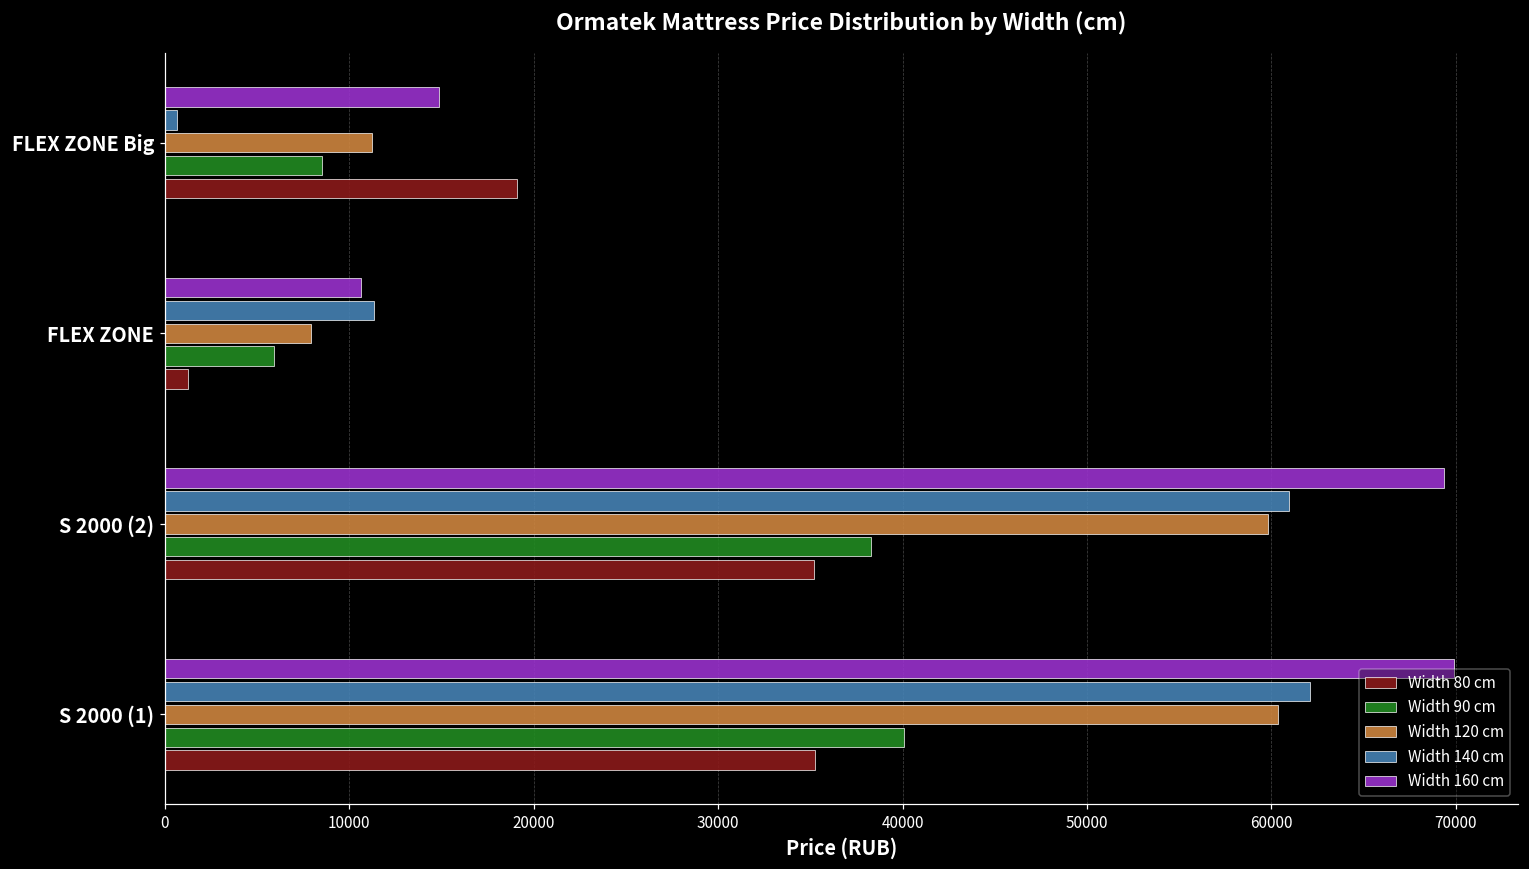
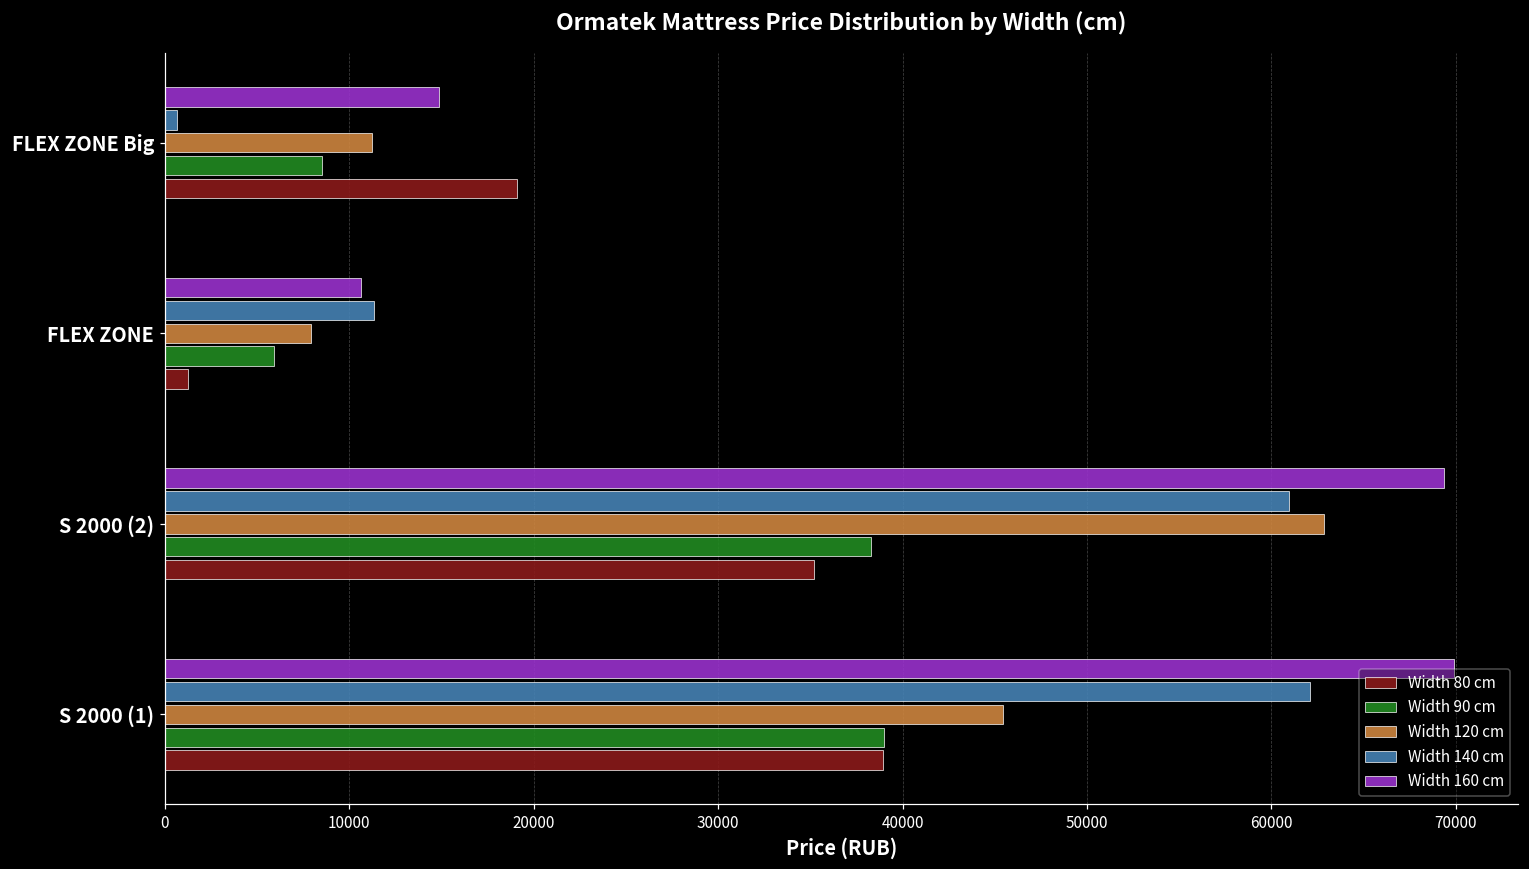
Width 120 cm, S 2000 (2): 59800 -> 62900
Width 120 cm, S 2000 (1): 60400 -> 45500
Width 90 cm, S 2000 (1): 40100 -> 39000
Width 80 cm, S 2000 (1): 35300 -> 38900
